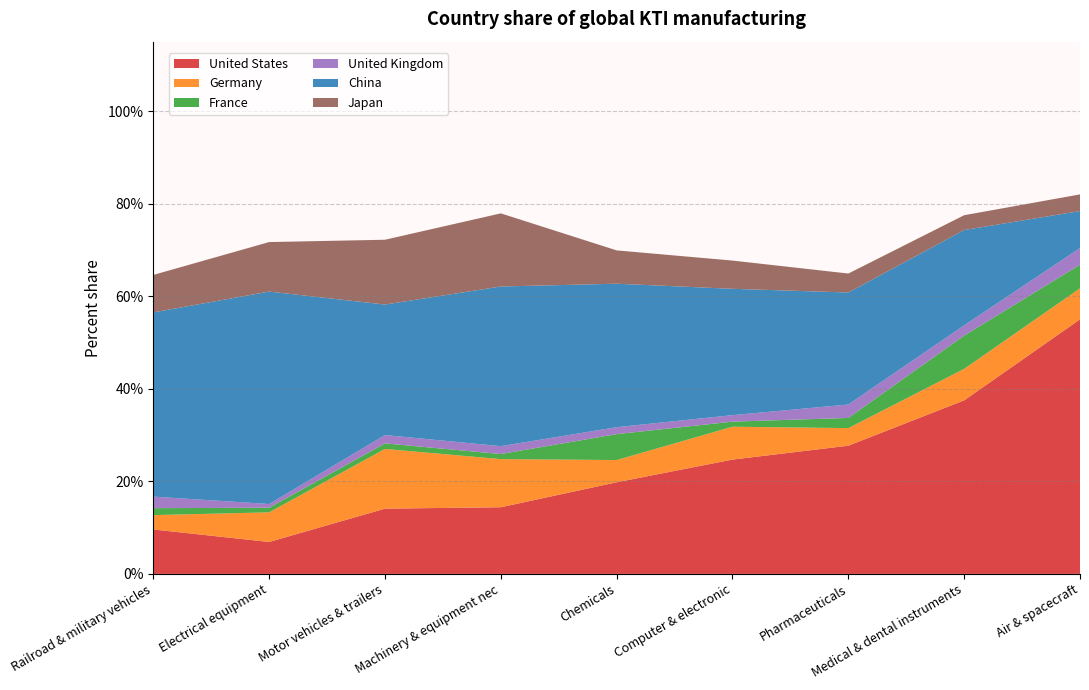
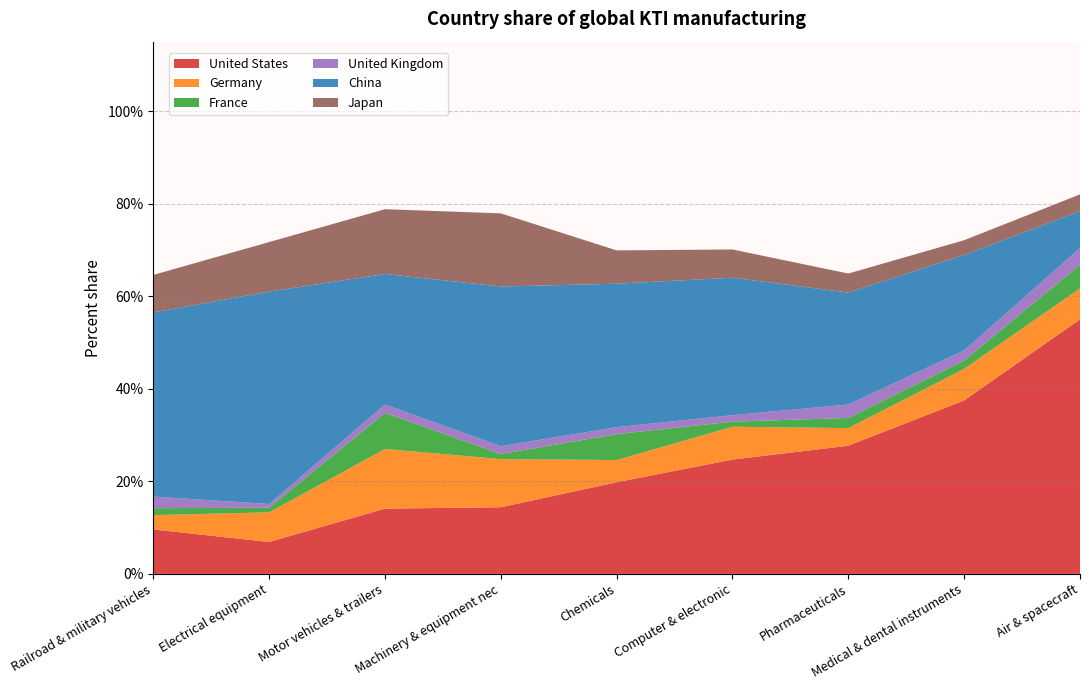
France, Motor vehicles & trailers: 1% -> 8%
China, Computer & electronic: 27% -> 30%
France, Medical & dental instruments: 7% -> 2%
